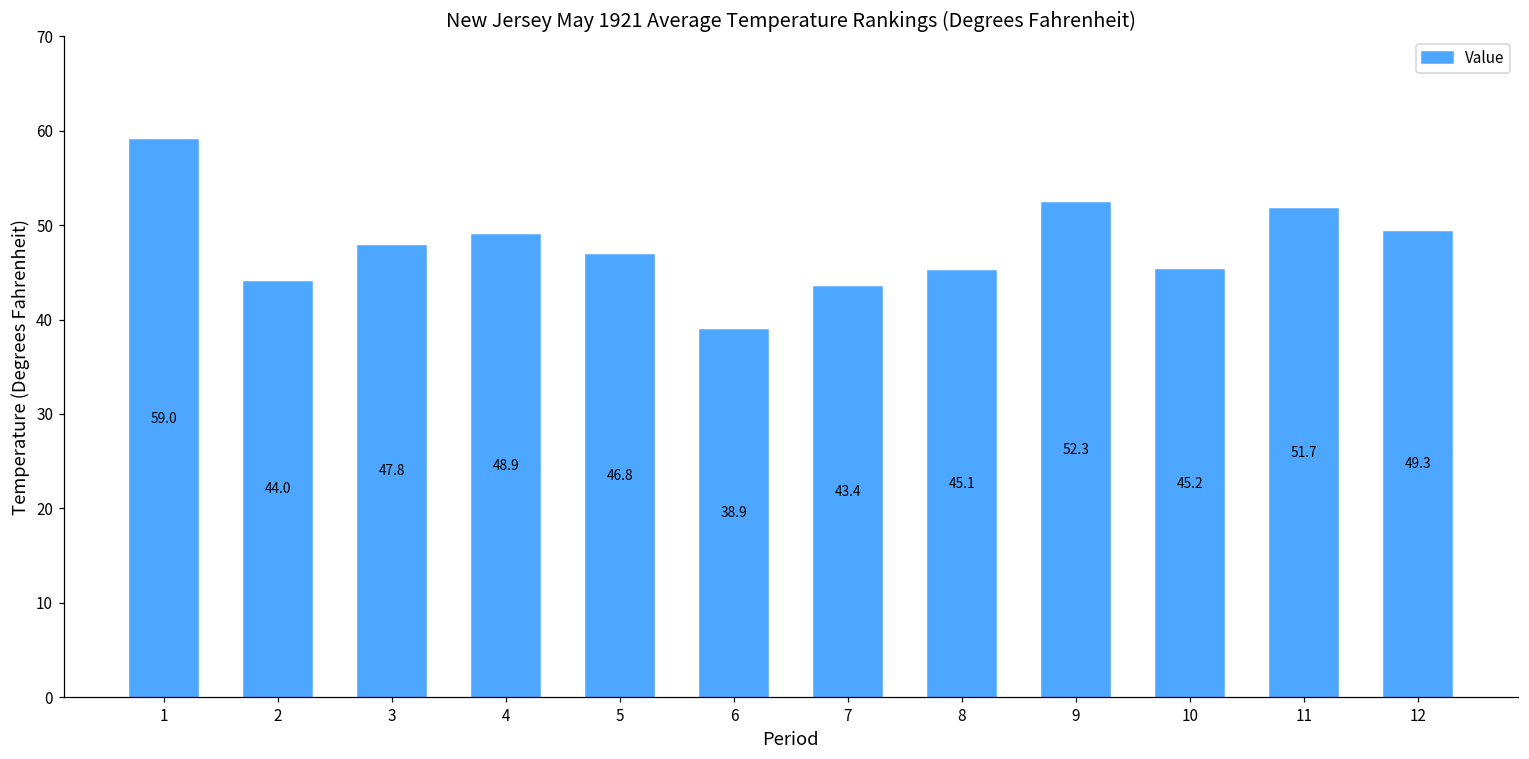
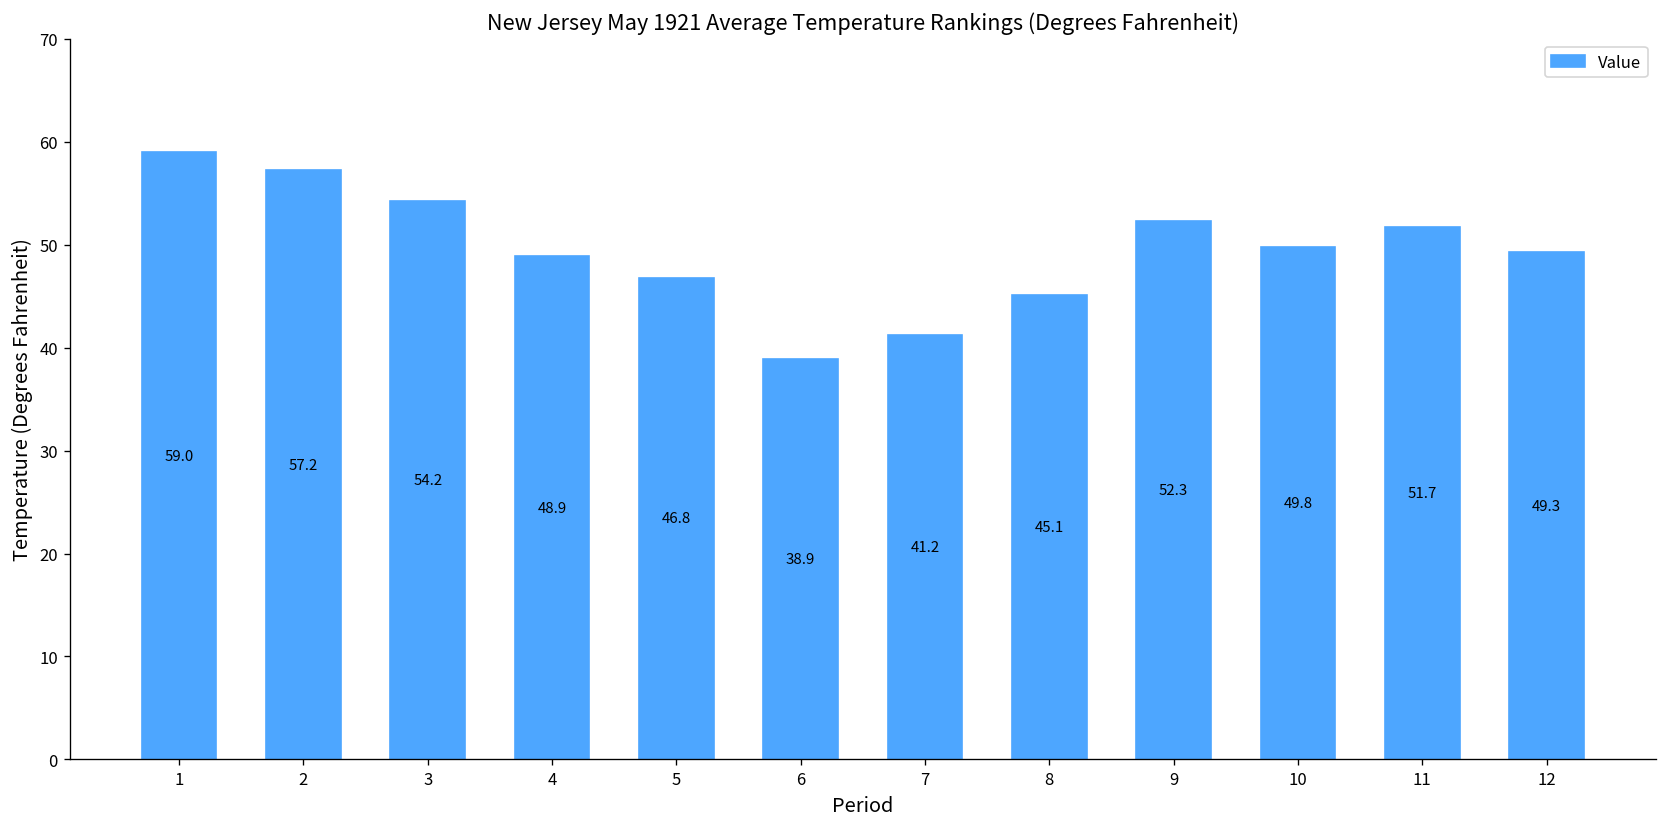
2: 44.0 -> 57.2
3: 47.8 -> 54.2
7: 43.4 -> 41.2
10: 45.2 -> 49.8
